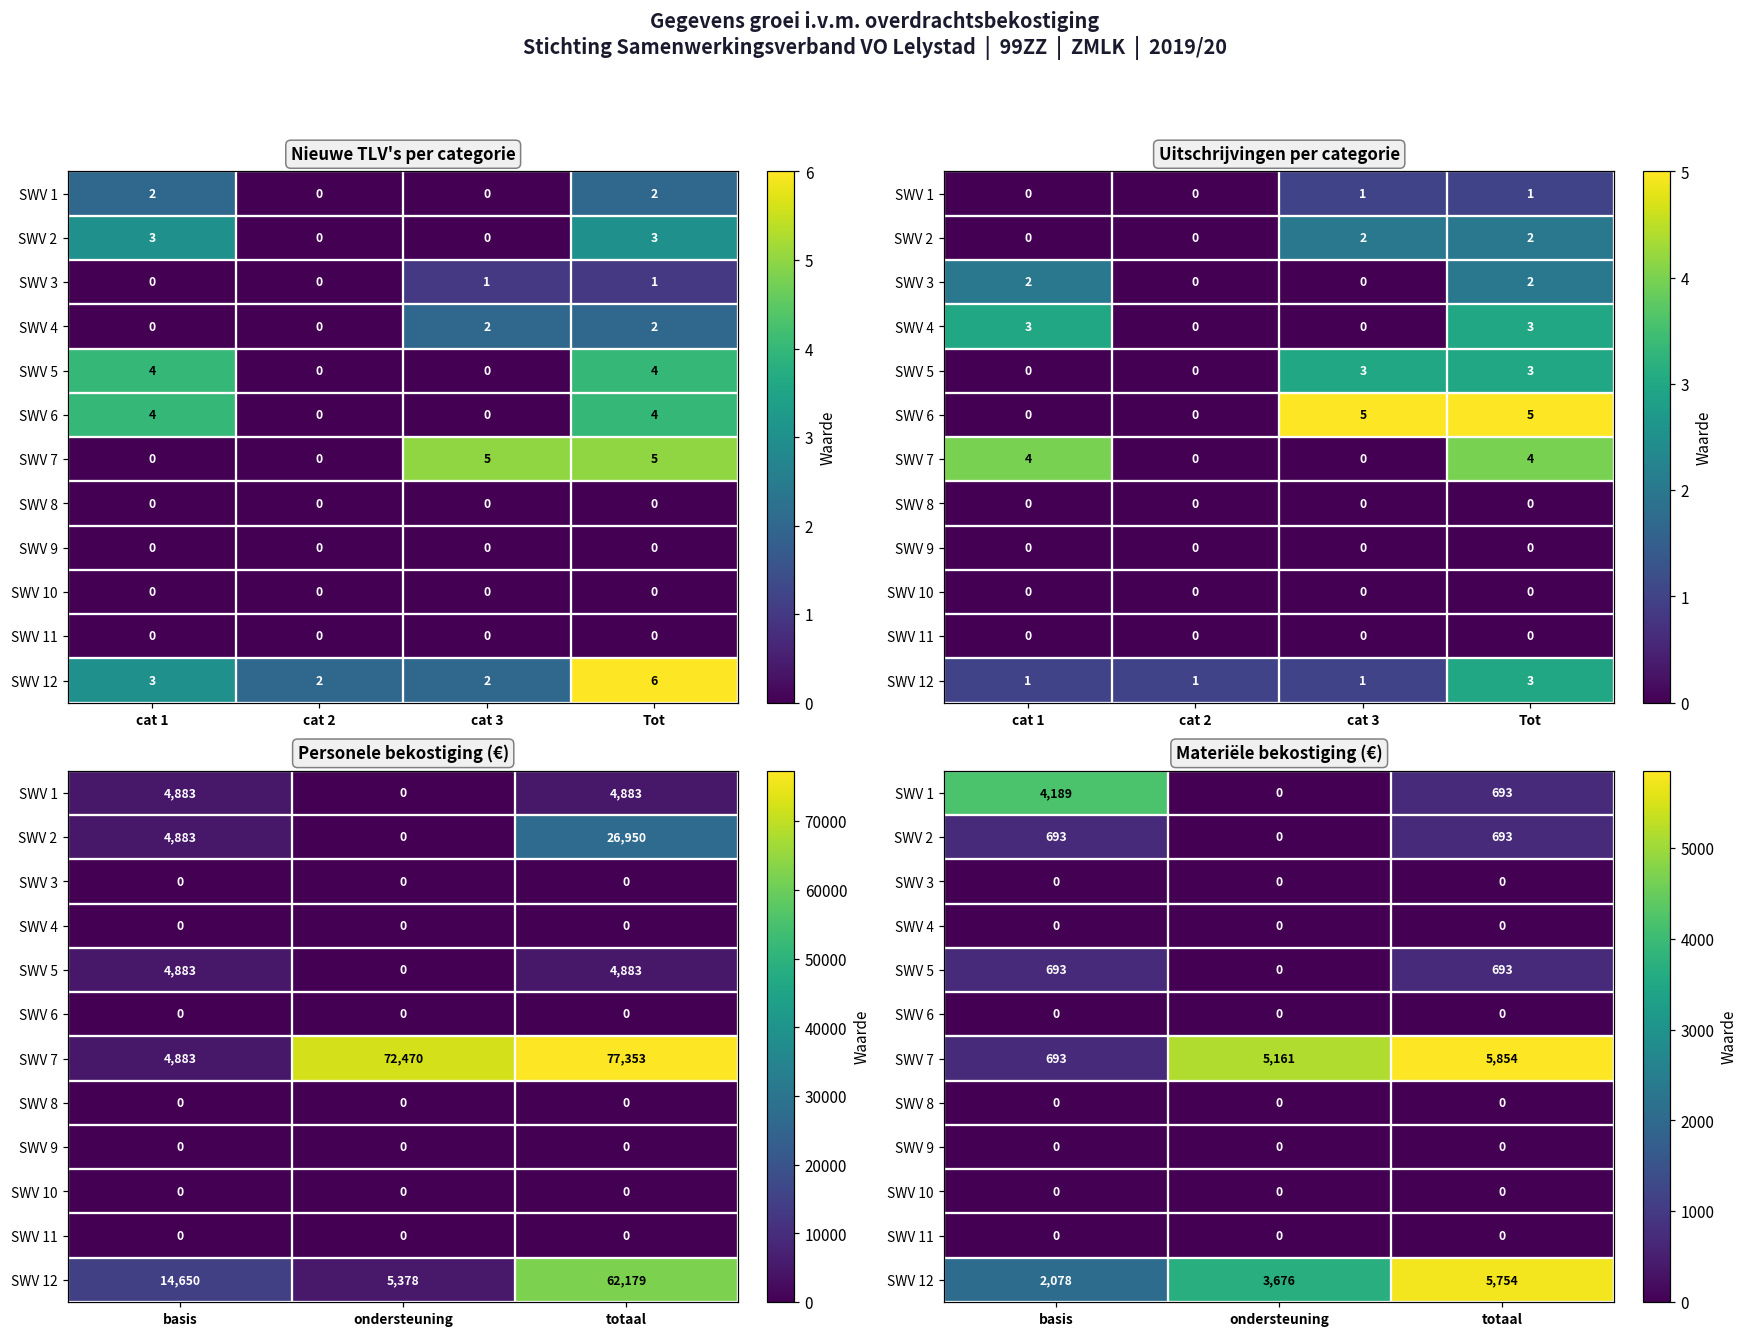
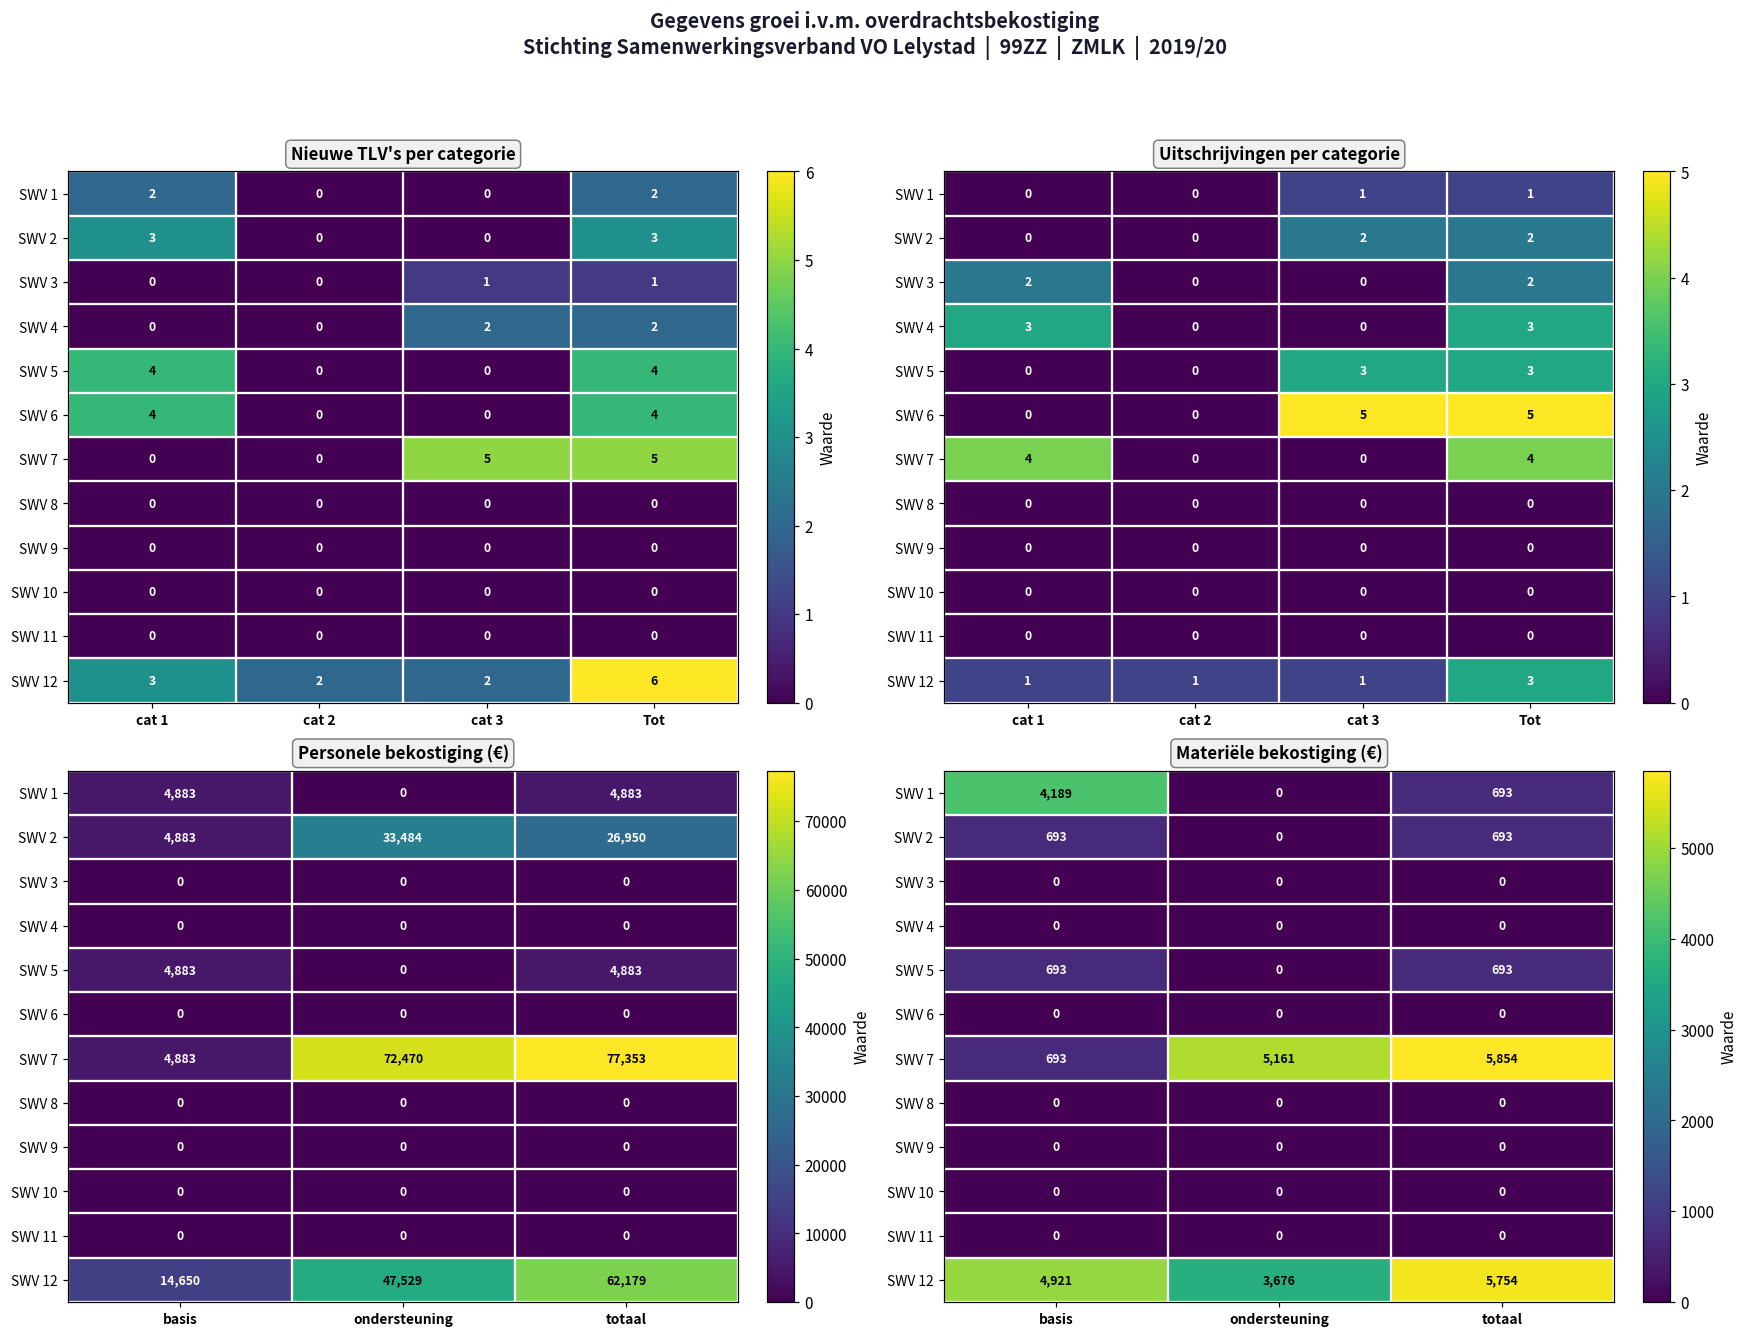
Personele bekostiging (€), SWV 2, ondersteuning: 0 -> 33,484
Personele bekostiging (€), SWV 12, ondersteuning: 5,378 -> 47,529
Materiële bekostiging (€), SWV 12, basis: 2,078 -> 4,921
